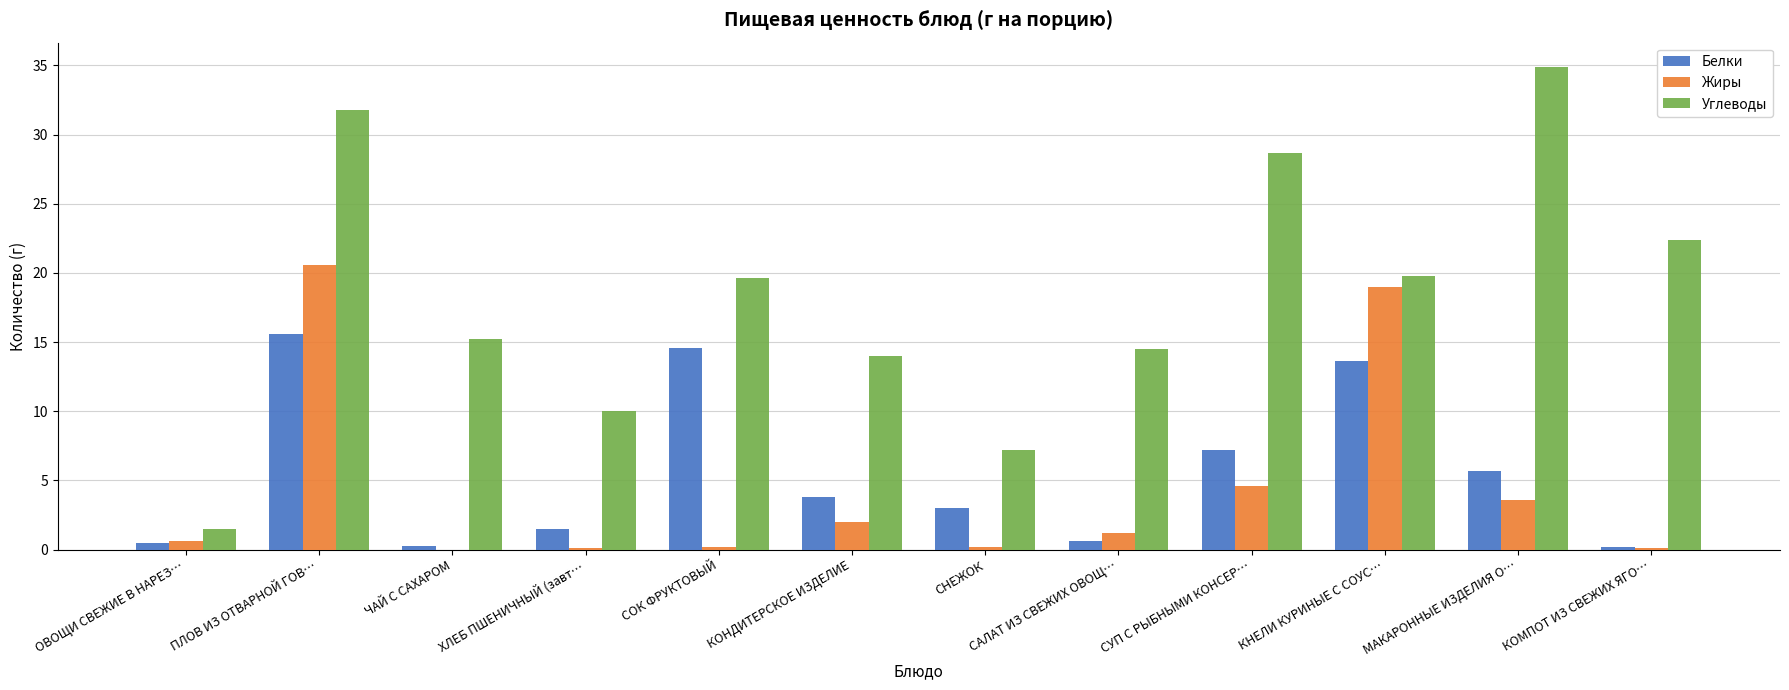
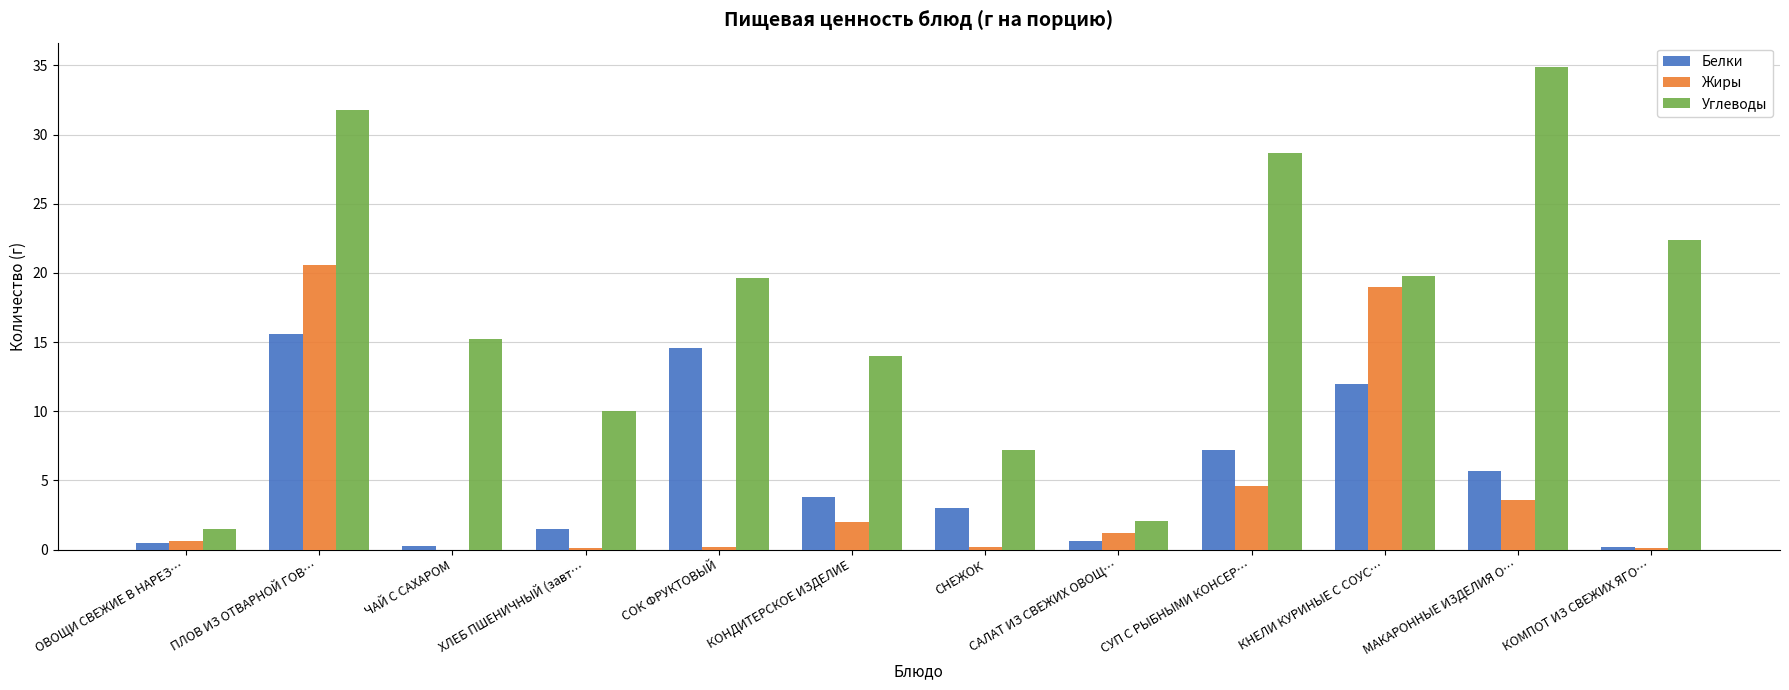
Углеводы, САЛАТ ИЗ СВЕЖИХ ОВОЩ…: 14.5 -> 2.1
Белки, КНЕЛИ КУРИНЫЕ С СОУС…: 13.6 -> 12.0
